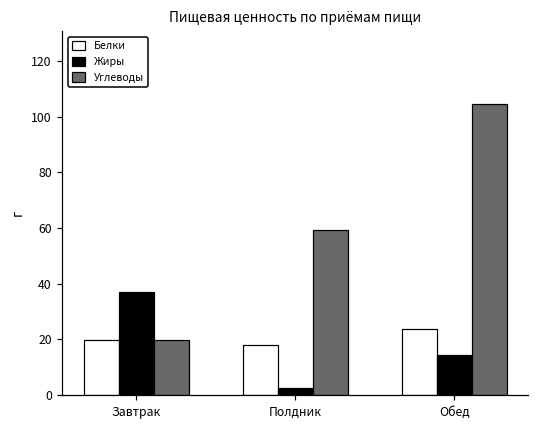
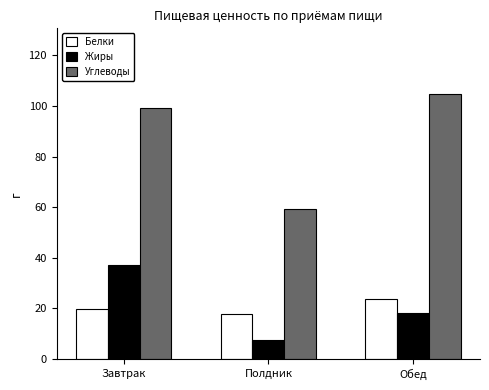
Углеводы, Завтрак: 20 -> 99
Жиры, Полдник: 3 -> 8
Жиры, Обед: 14 -> 18
